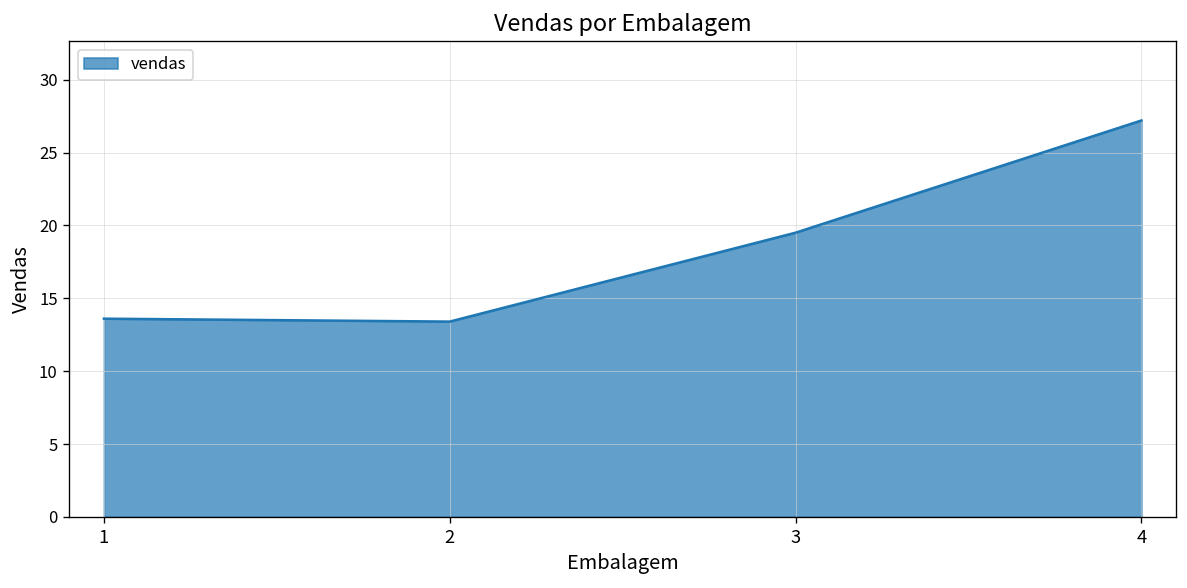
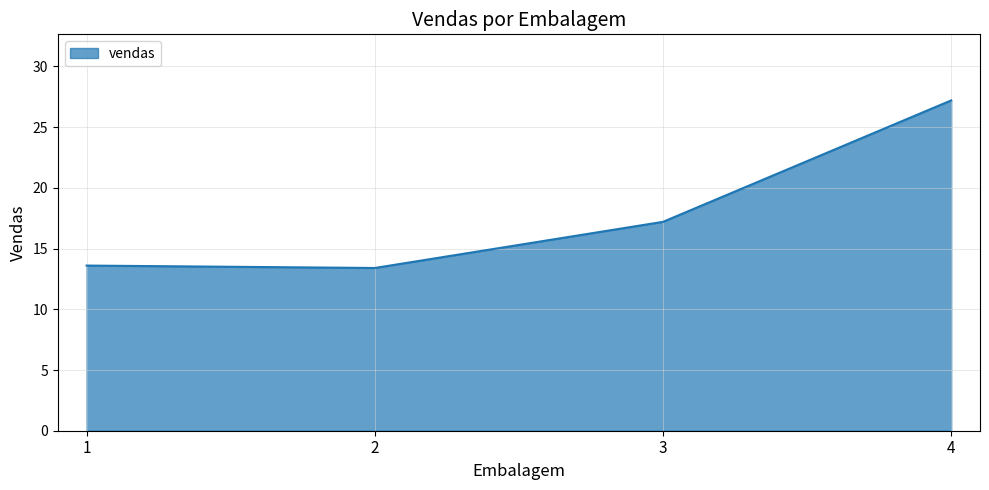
3: 19.5 -> 17.2
